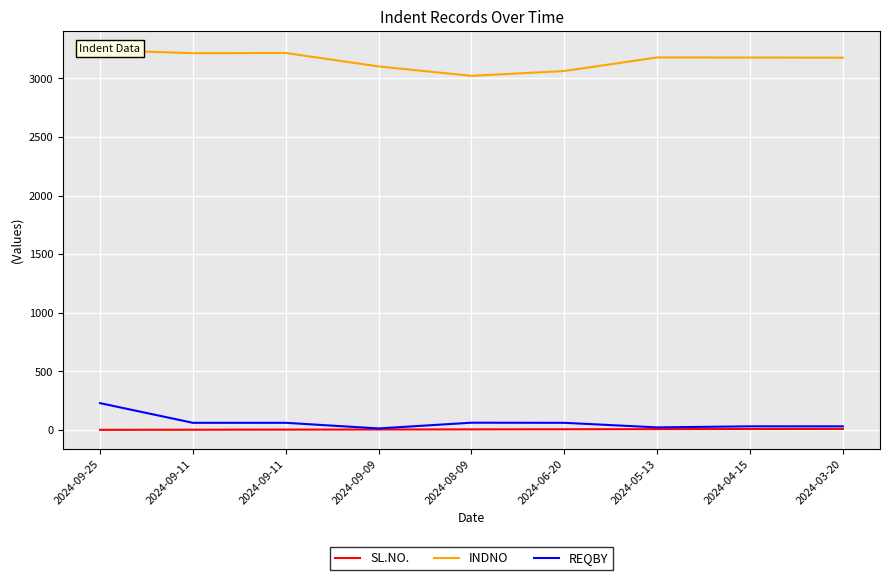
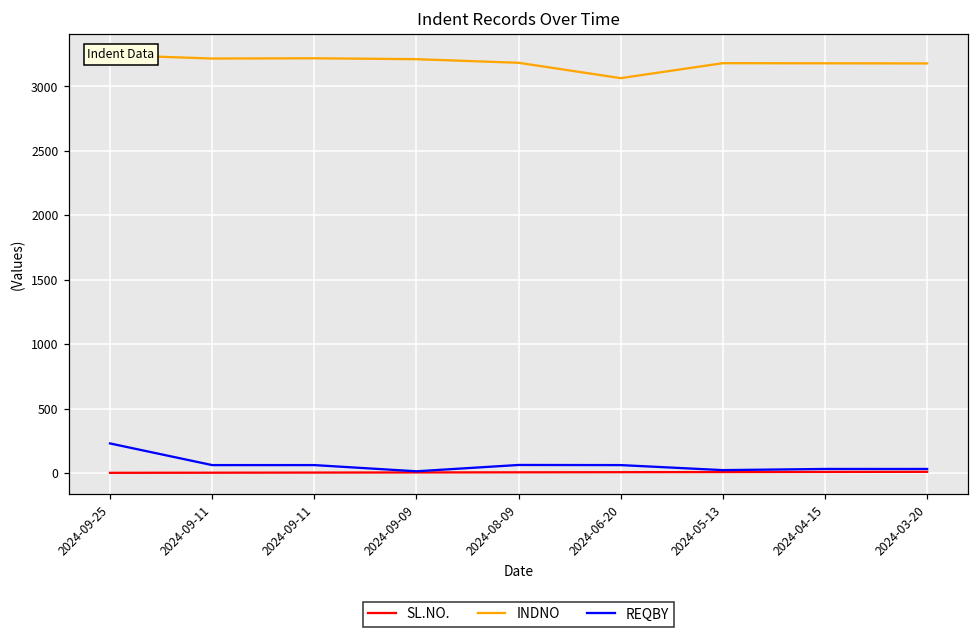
INDNO, 2024-09-09: 3100 -> 3210
INDNO, 2024-08-09: 3020 -> 3180
